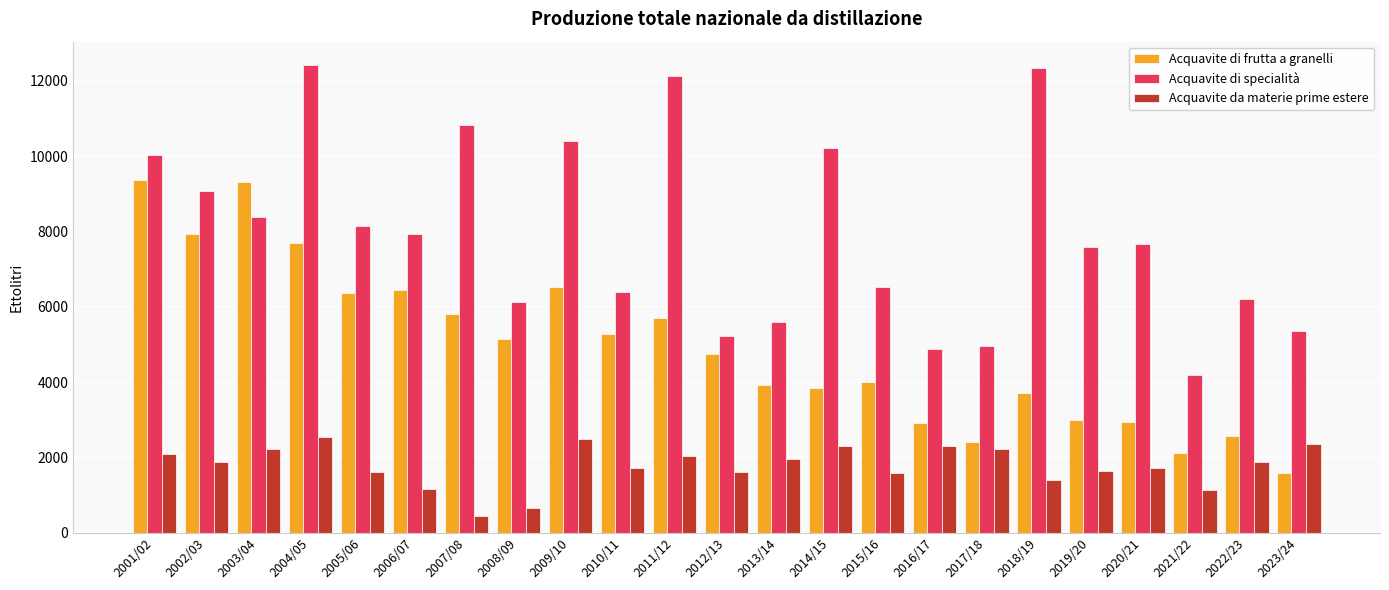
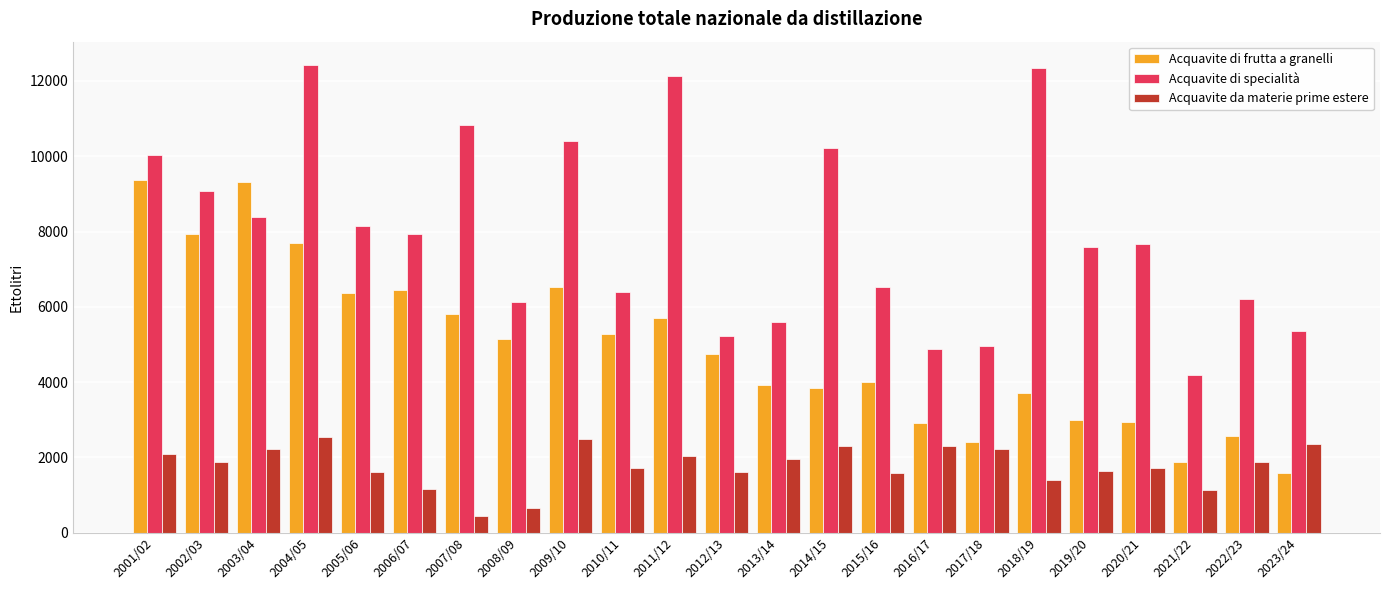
Acquavite di frutta a granelli, 2021/22: 2100 -> 1900
